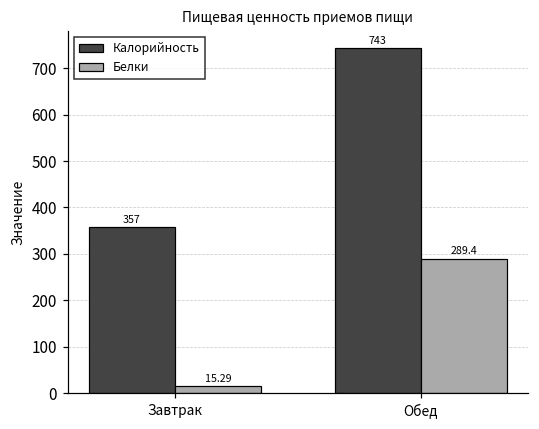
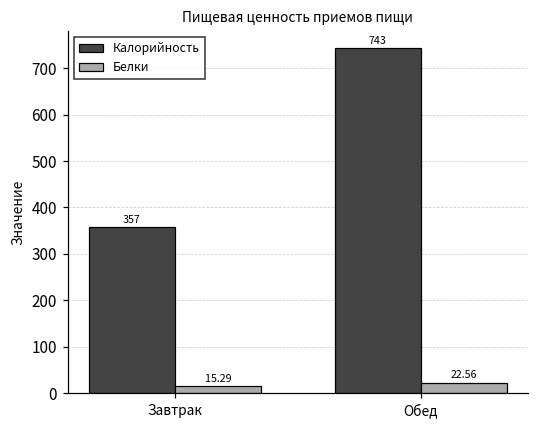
Белки, Обед: 289.4 -> 22.56
